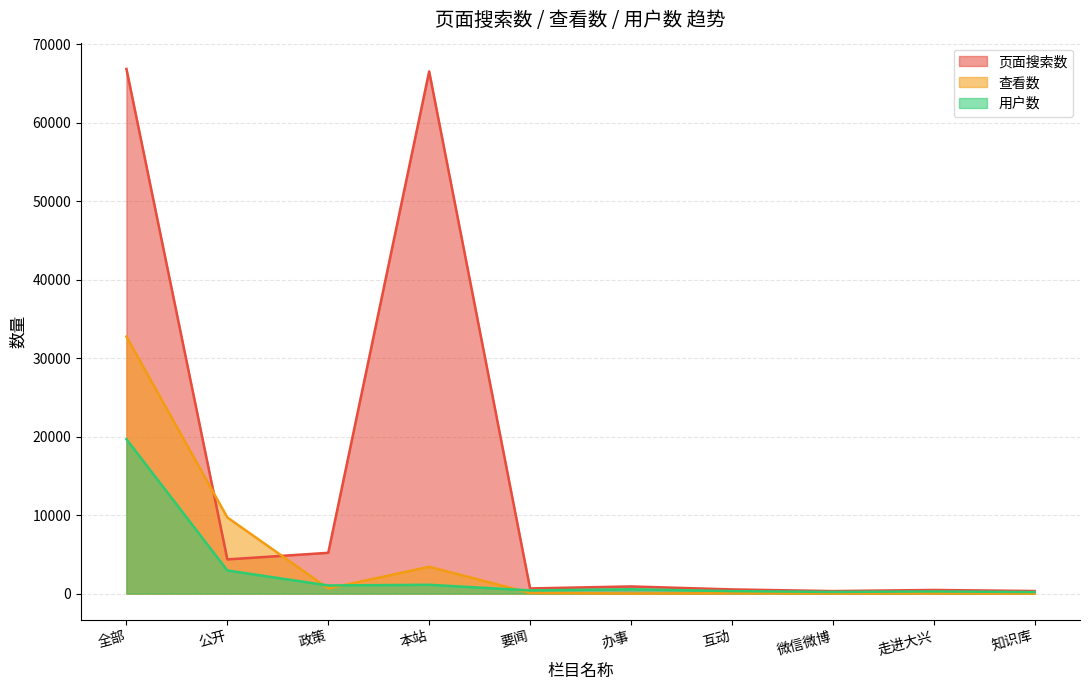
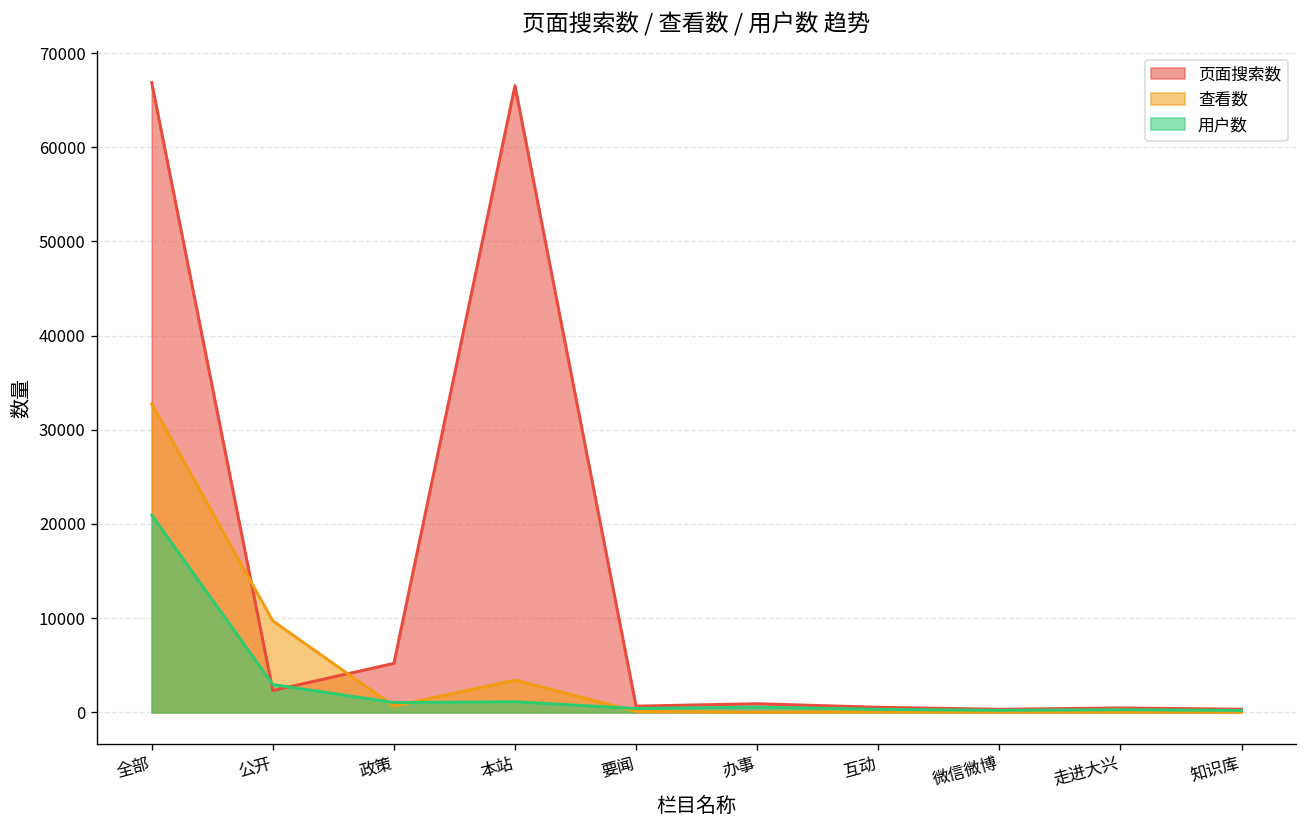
用户数, 全部: 20000 -> 21000
页面搜索数, 公开: 4000 -> 2000
